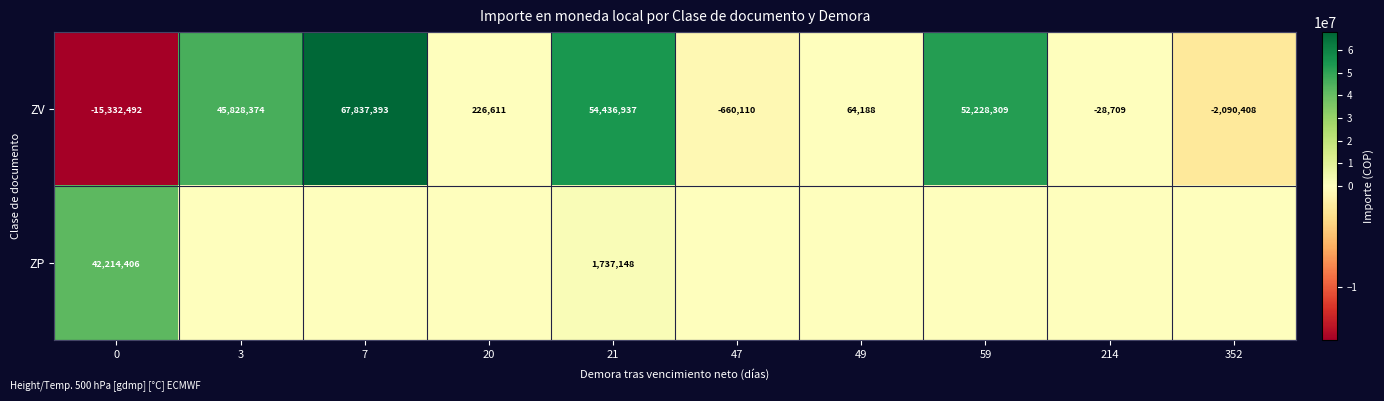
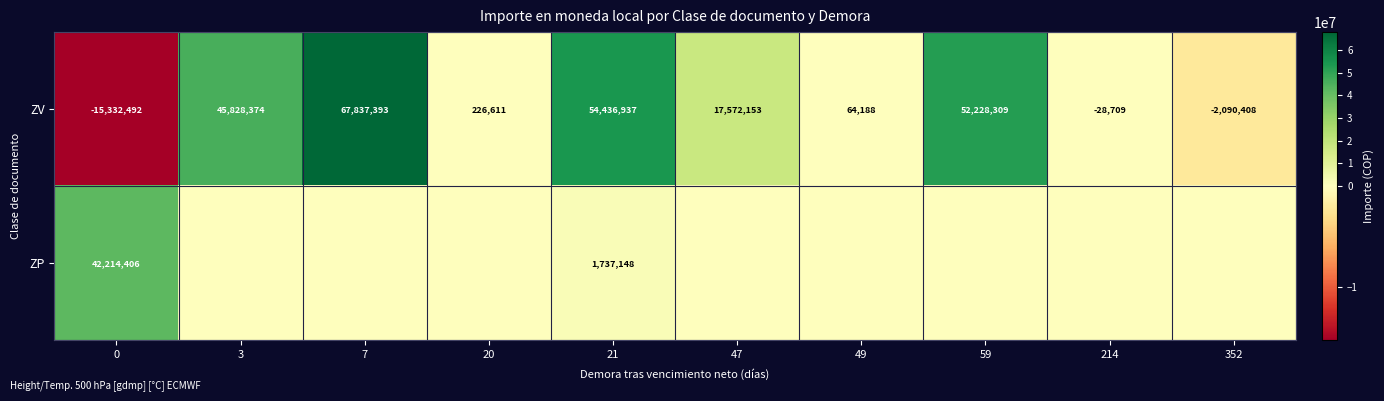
ZV, 47: -660,110 -> 17,572,153
